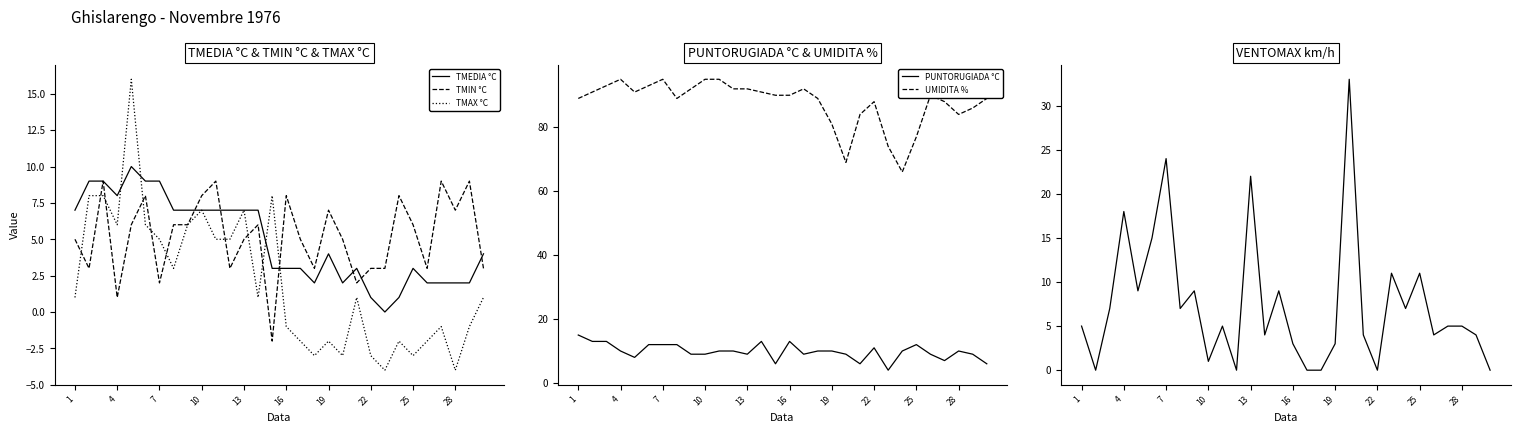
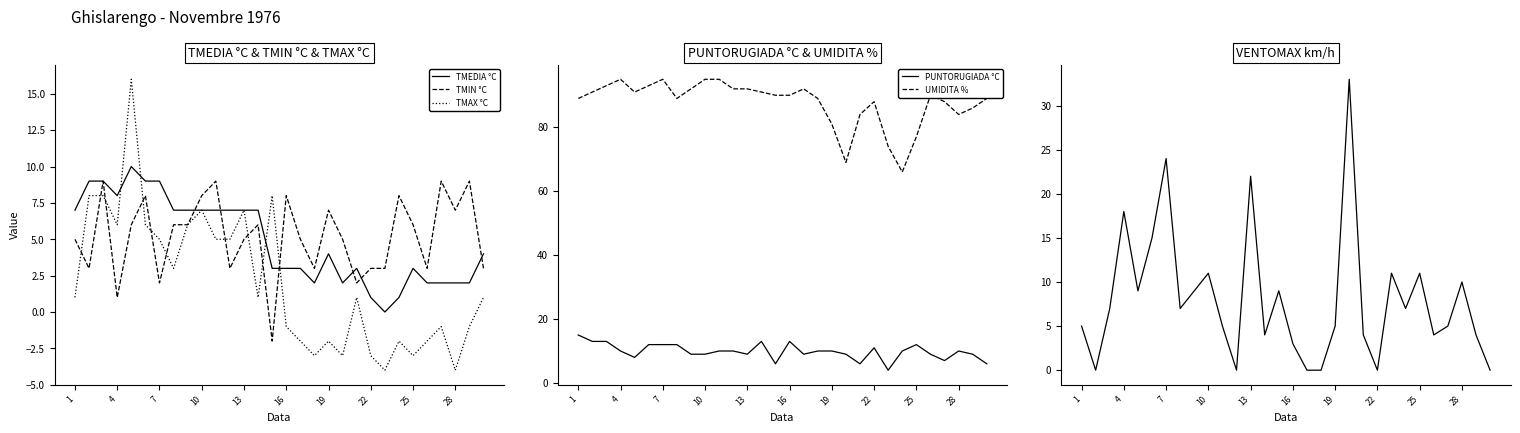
VENTOMAX km/h, 10: 1 -> 11
VENTOMAX km/h, 19: 3 -> 5
VENTOMAX km/h, 28: 5 -> 10
